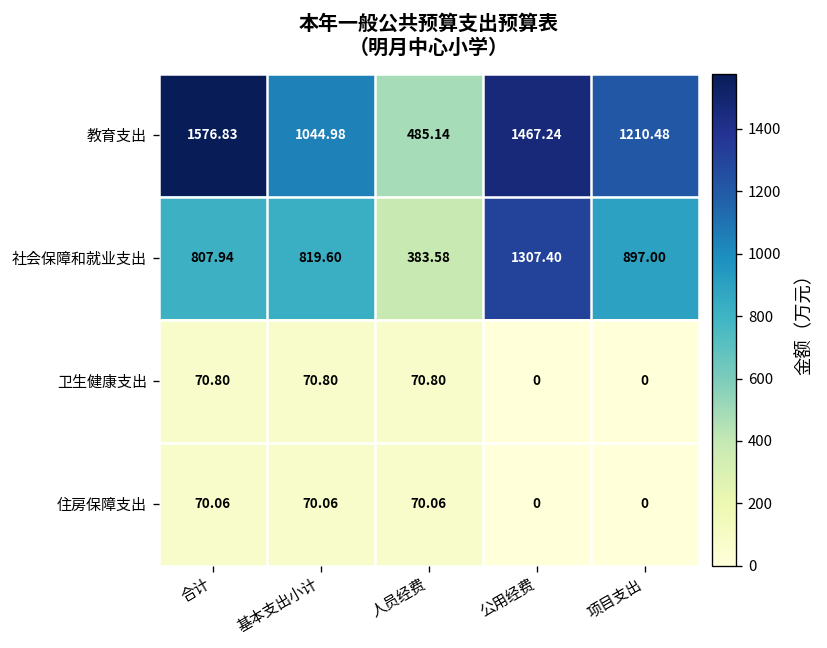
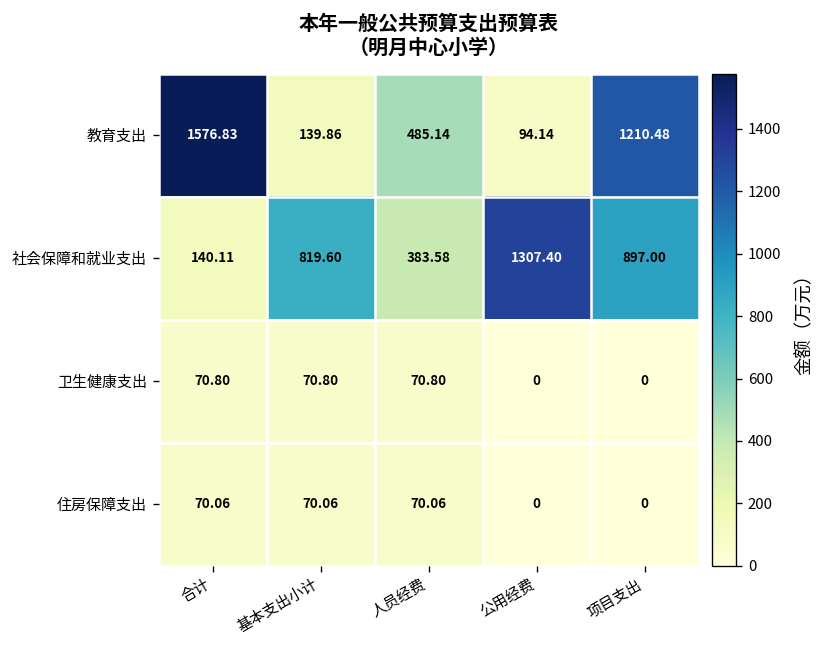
教育支出, 基本支出小计: 1044.98 -> 139.86
教育支出, 公用经费: 1467.24 -> 94.14
社会保障和就业支出, 合计: 807.94 -> 140.11
